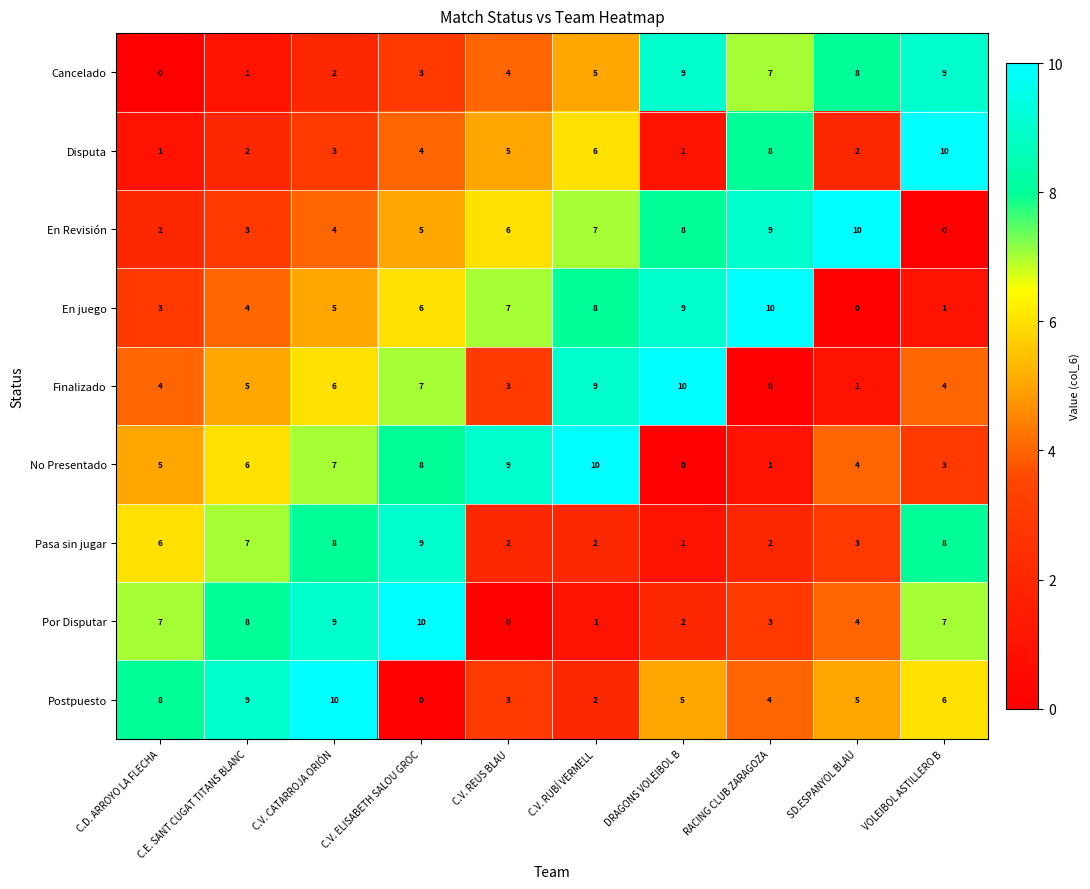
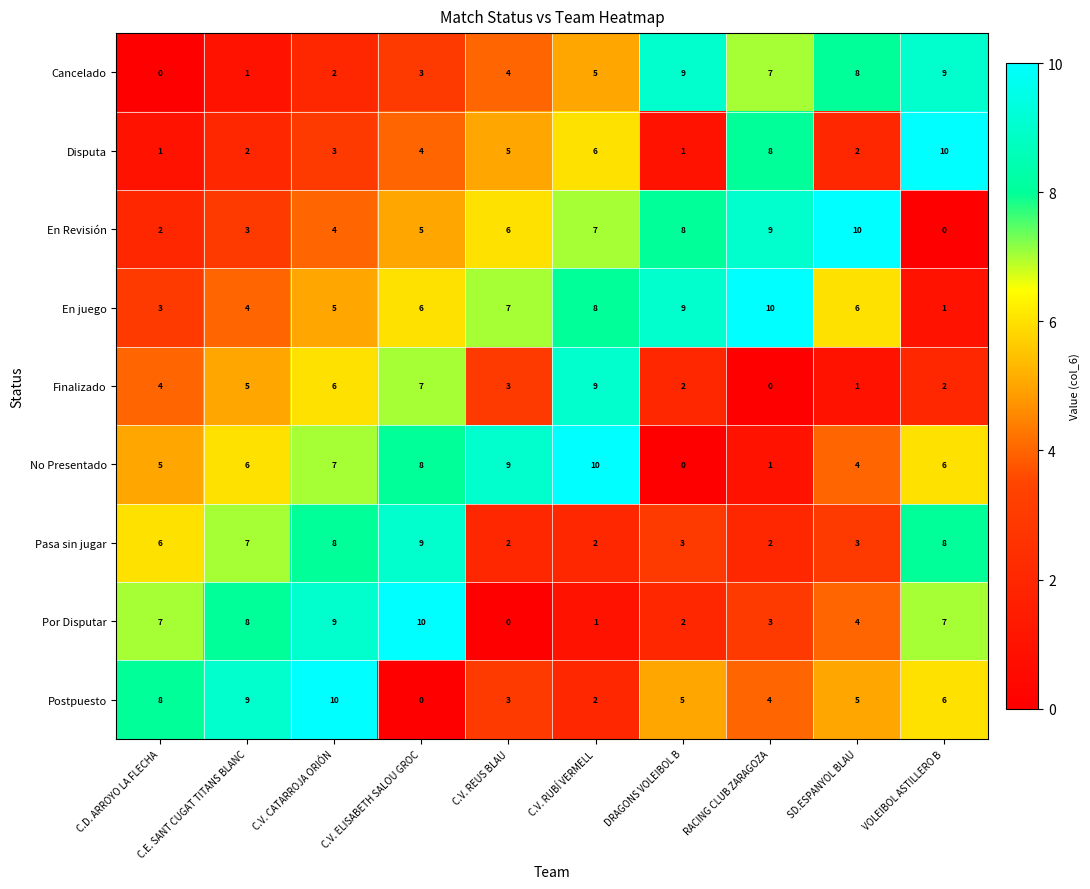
En juego, SD.ESPANYOL BLAU: 0 -> 6
Finalizado, DRAGONS VOLEIBOL B: 10 -> 2
Finalizado, VOLEIBOL ASTILLERO B: 4 -> 2
No Presentado, VOLEIBOL ASTILLERO B: 3 -> 6
Pasa sin jugar, DRAGONS VOLEIBOL B: 1 -> 3
